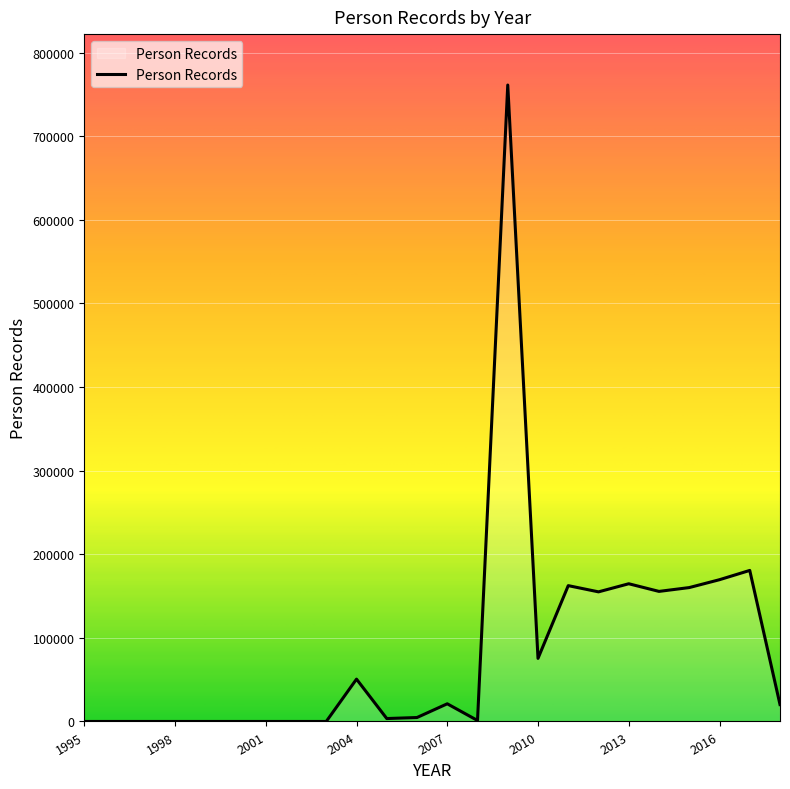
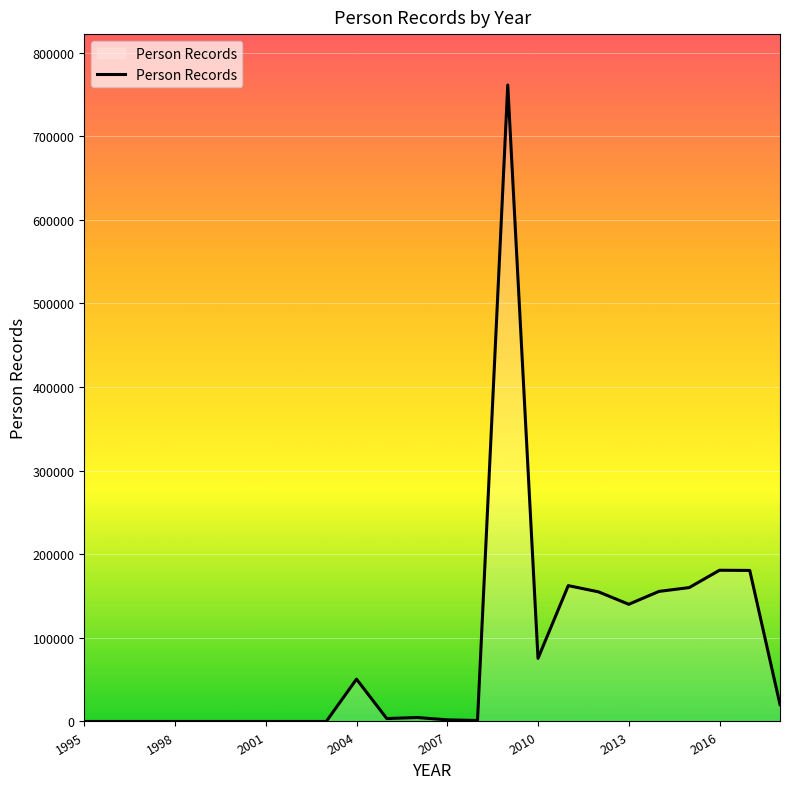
2007: 20000 -> 0
2013: 160000 -> 140000
2016: 170000 -> 180000
